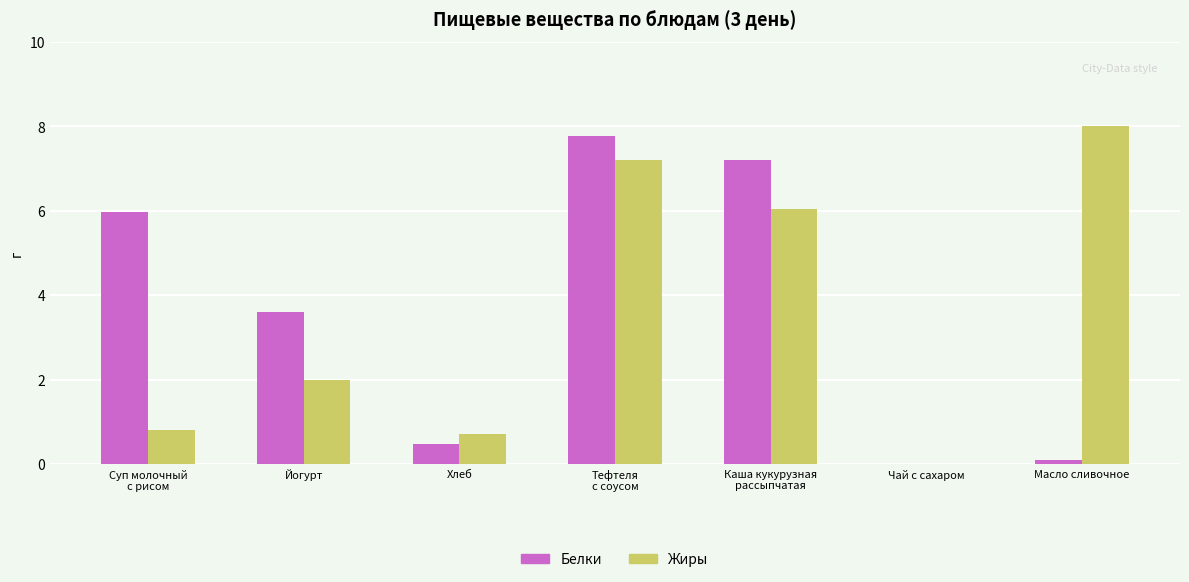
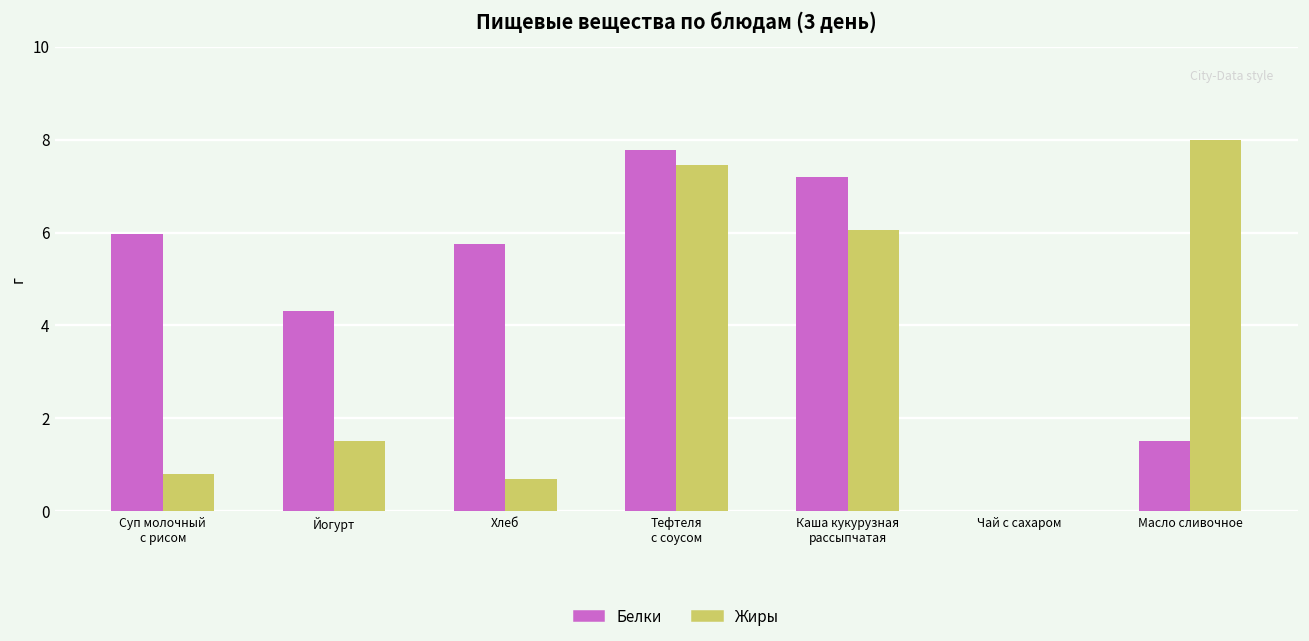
Белки, Йогурт: 3.6 -> 4.3
Жиры, Йогурт: 2.0 -> 1.5
Белки, Хлеб: 0.5 -> 5.8
Жиры, Тефтеля с соусом: 7.2 -> 7.5
Белки, Масло сливочное: 0.1 -> 1.5
